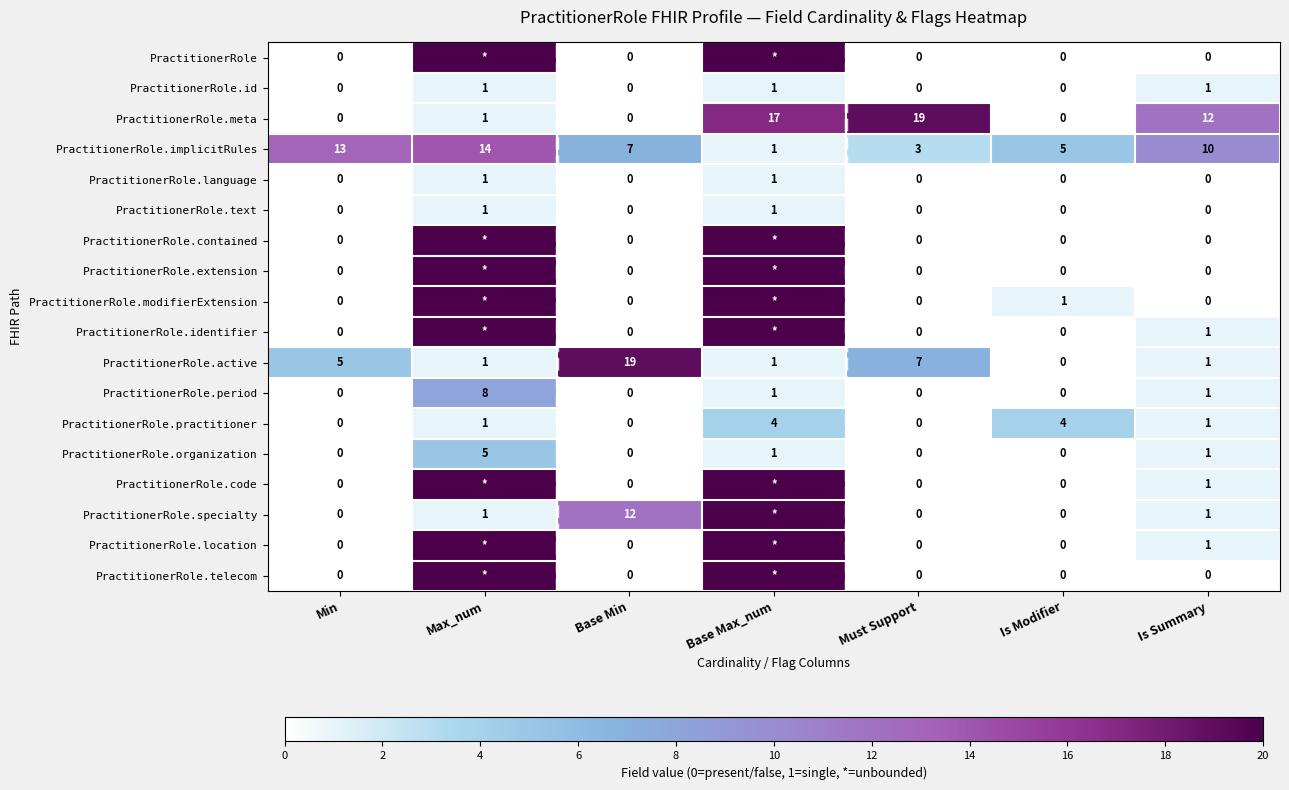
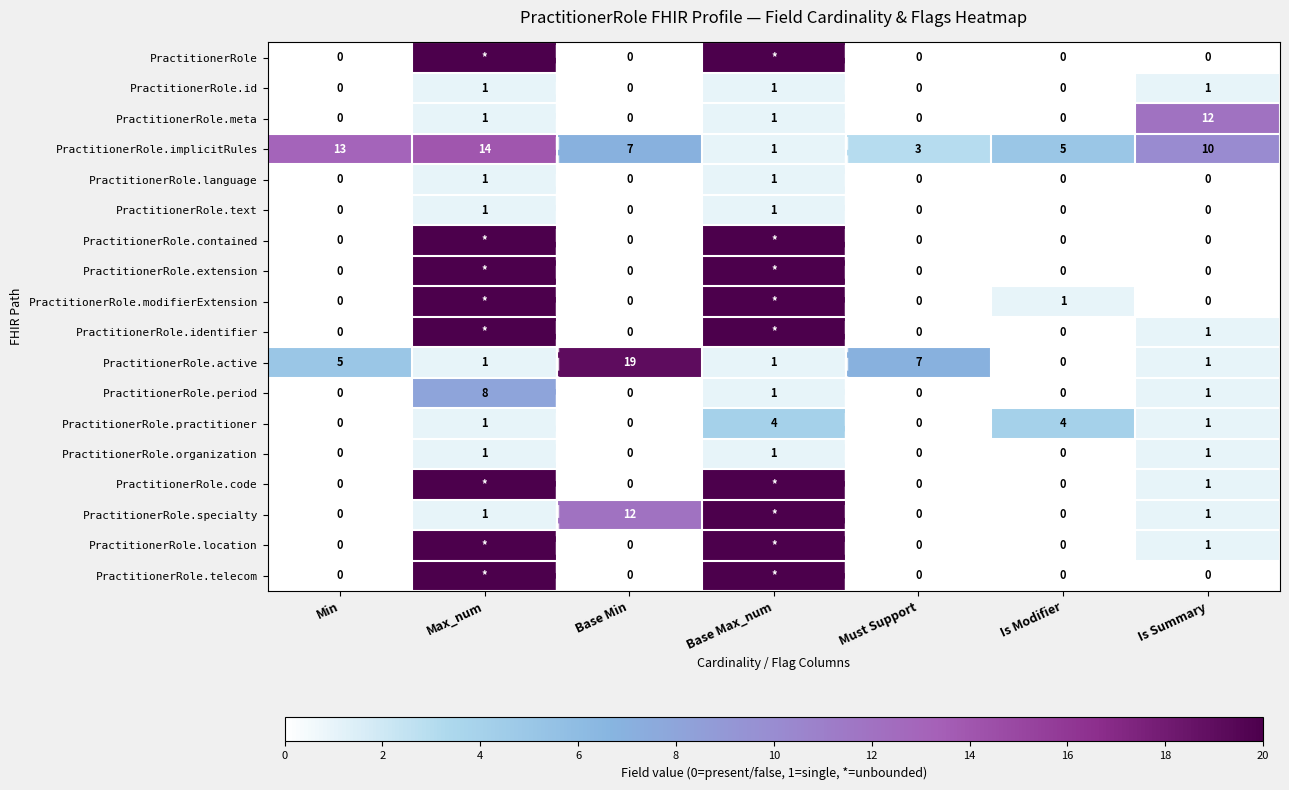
PractitionerRole.meta, Base Max_num: 17 -> 1
PractitionerRole.meta, Must Support: 19 -> 0
PractitionerRole.organization, Max_num: 5 -> 1
